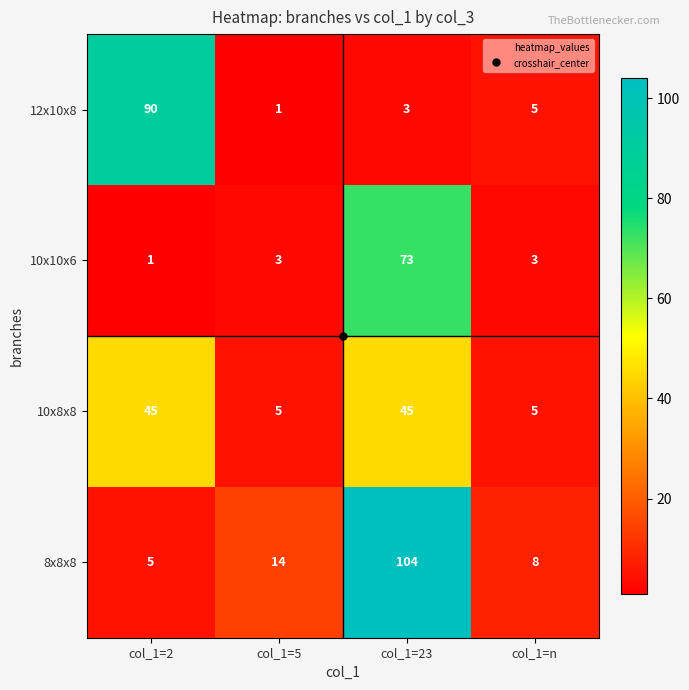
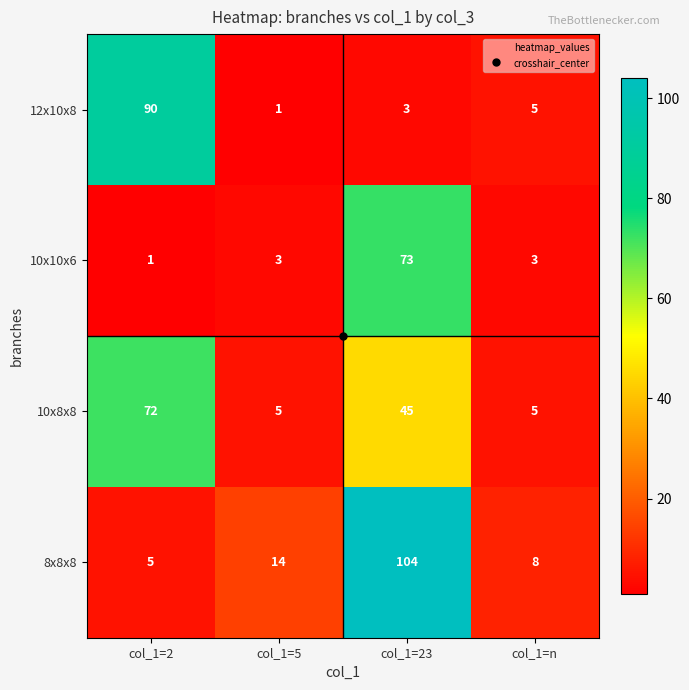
10x8x8, col_1=2: 45 -> 72
